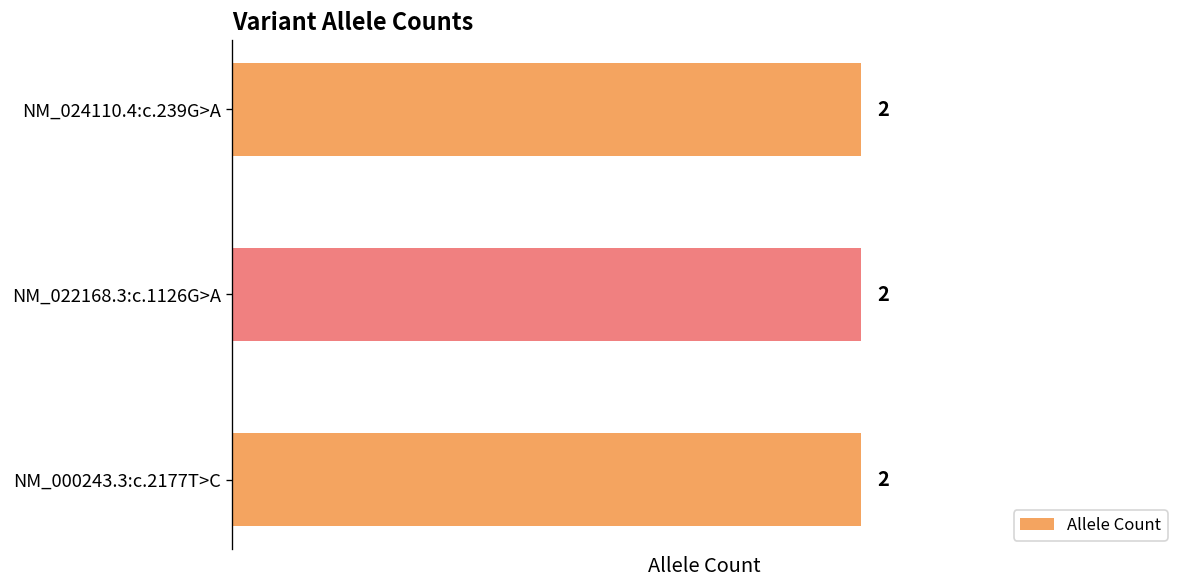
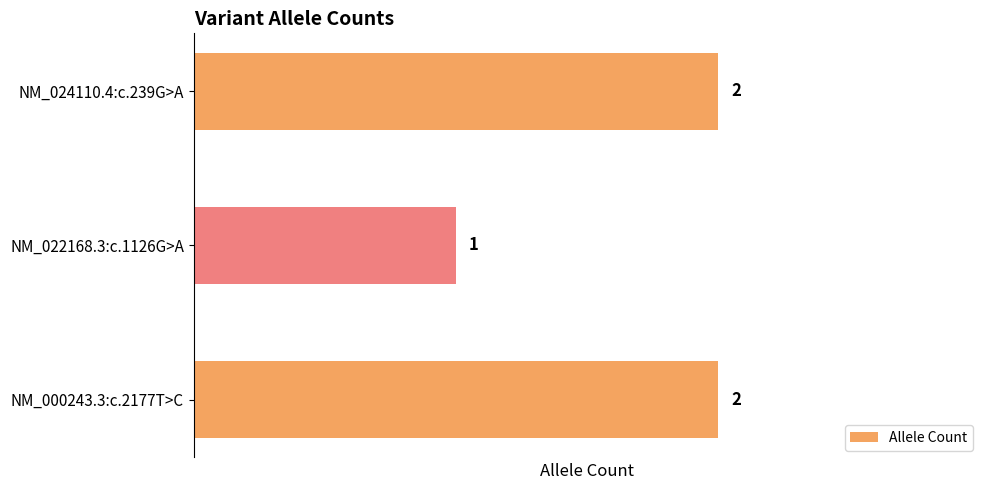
NM_022168.3:c.1126G>A: 2 -> 1
